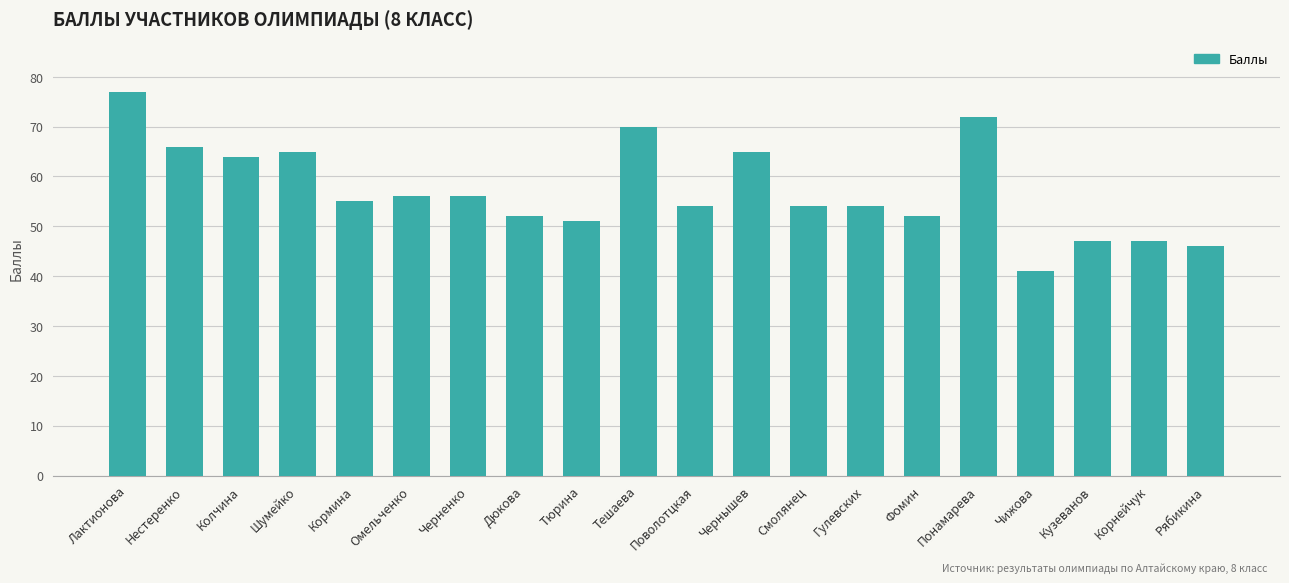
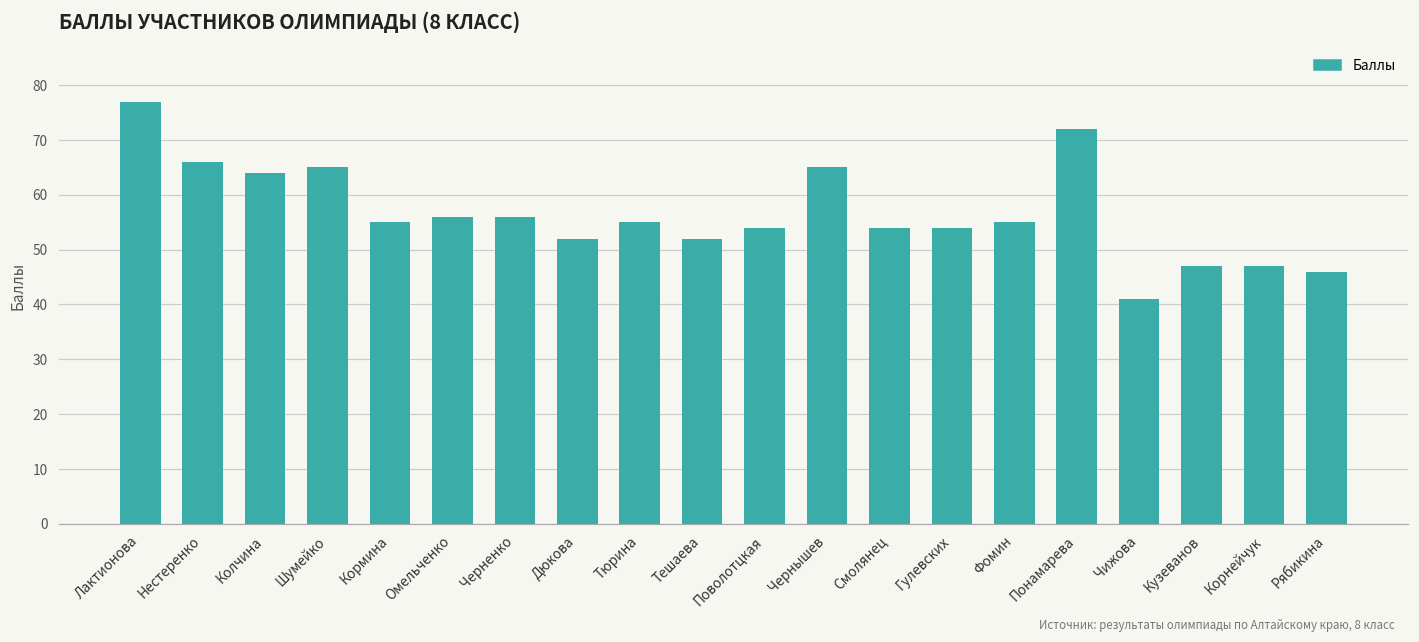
Тюрина: 51 -> 55
Тешаева: 70 -> 52
Фомин: 52 -> 55
